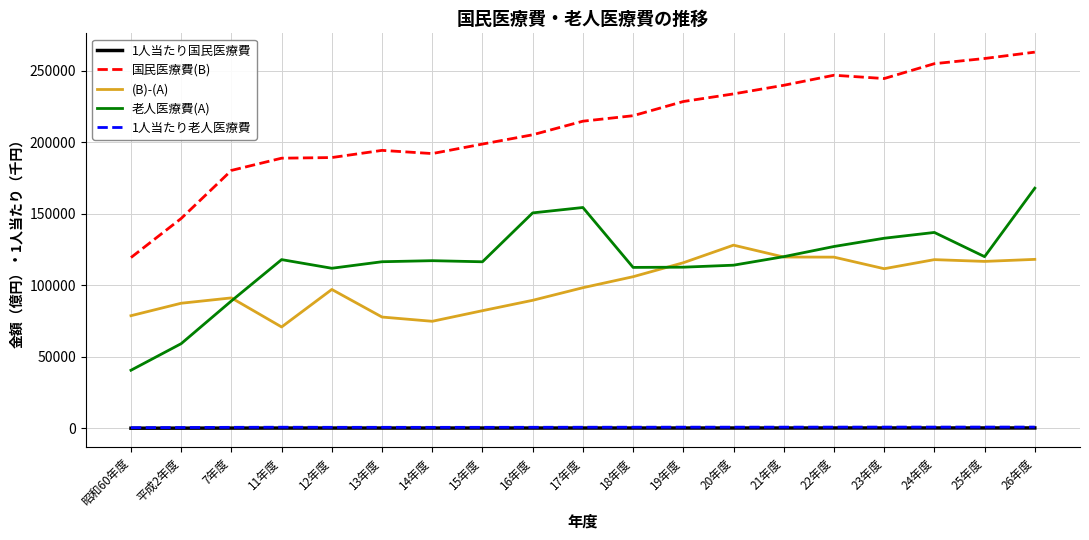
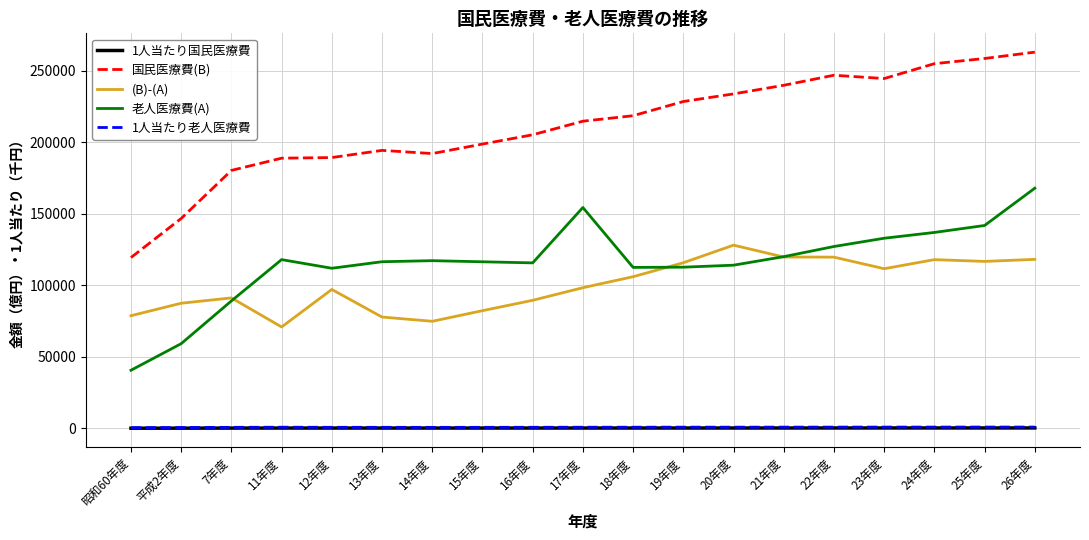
老人医療費(A), 16年度: 151000 -> 116000
老人医療費(A), 25年度: 120000 -> 142000
